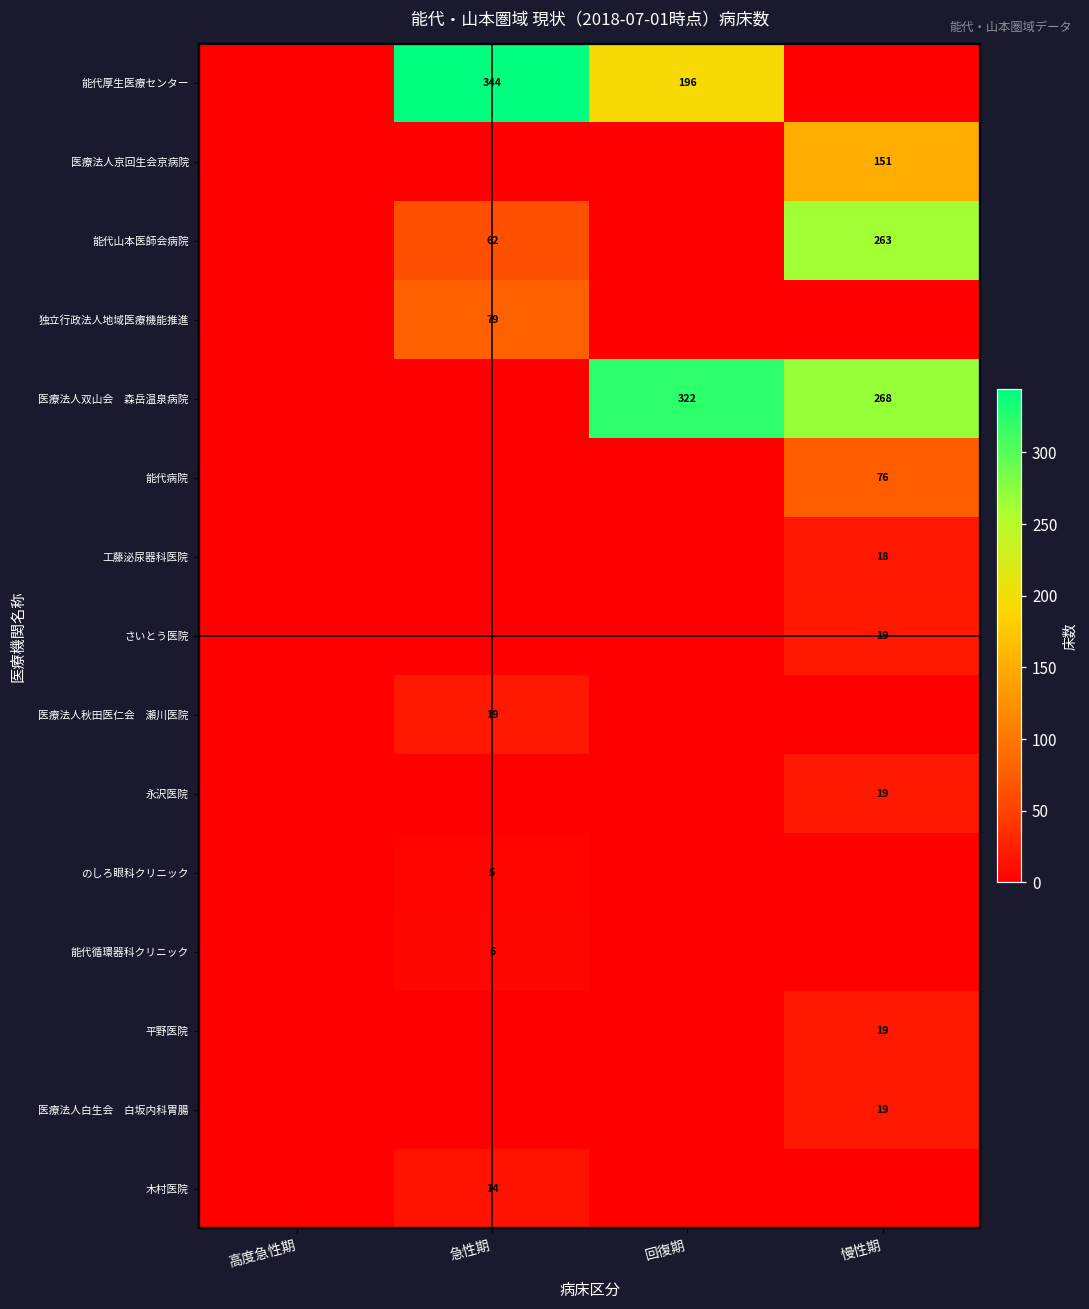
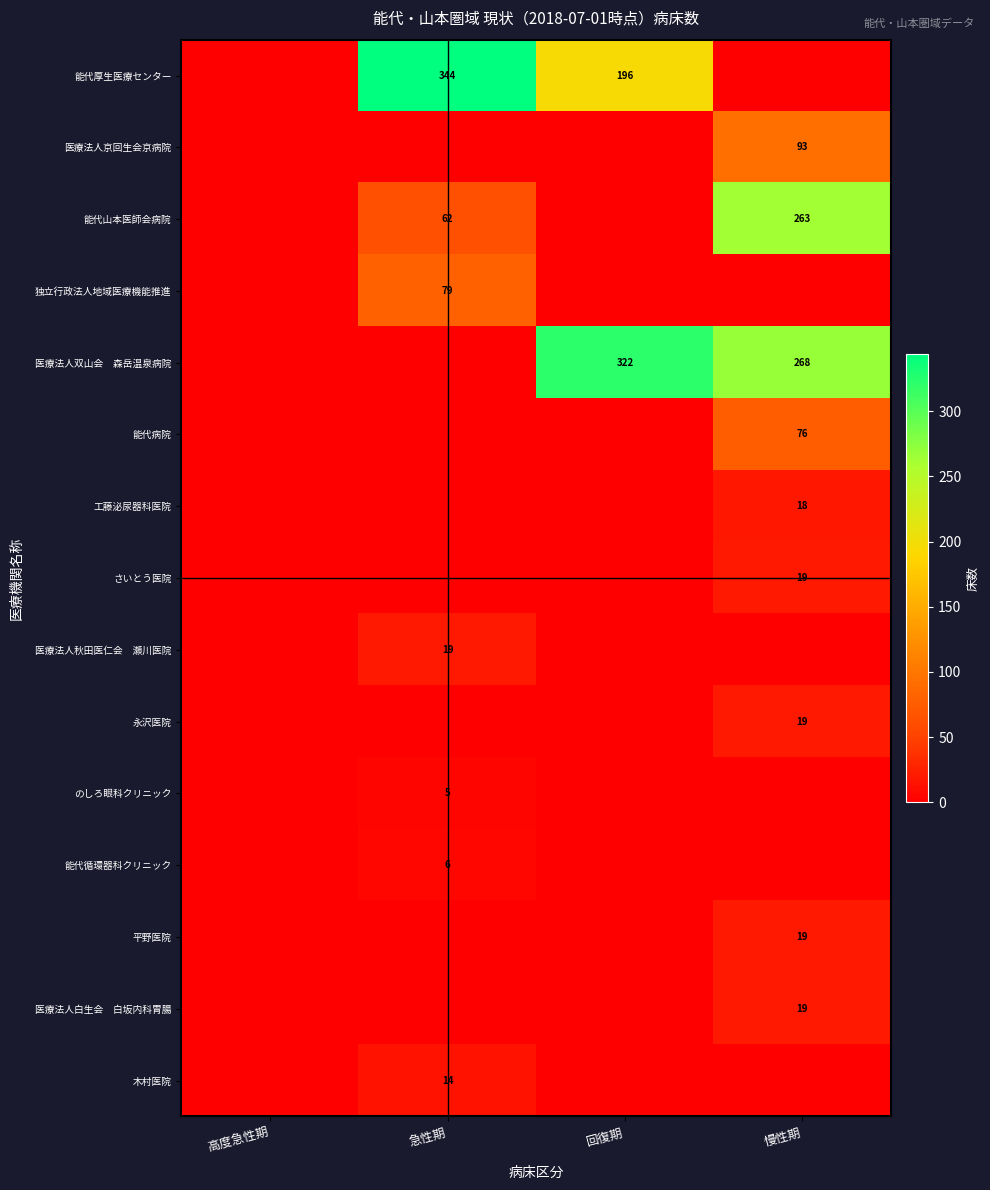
医療法人京回生会京病院, 慢性期: 151 -> 93
